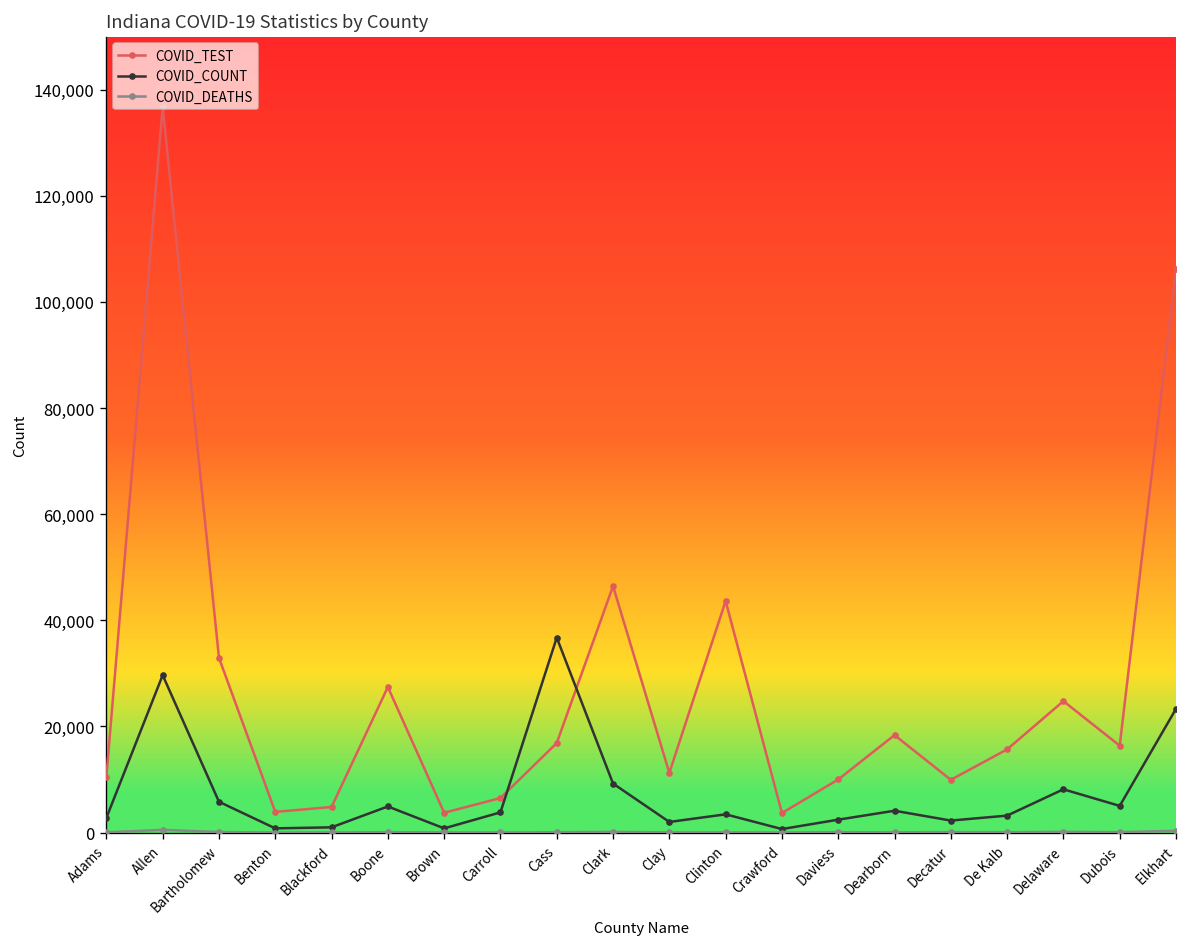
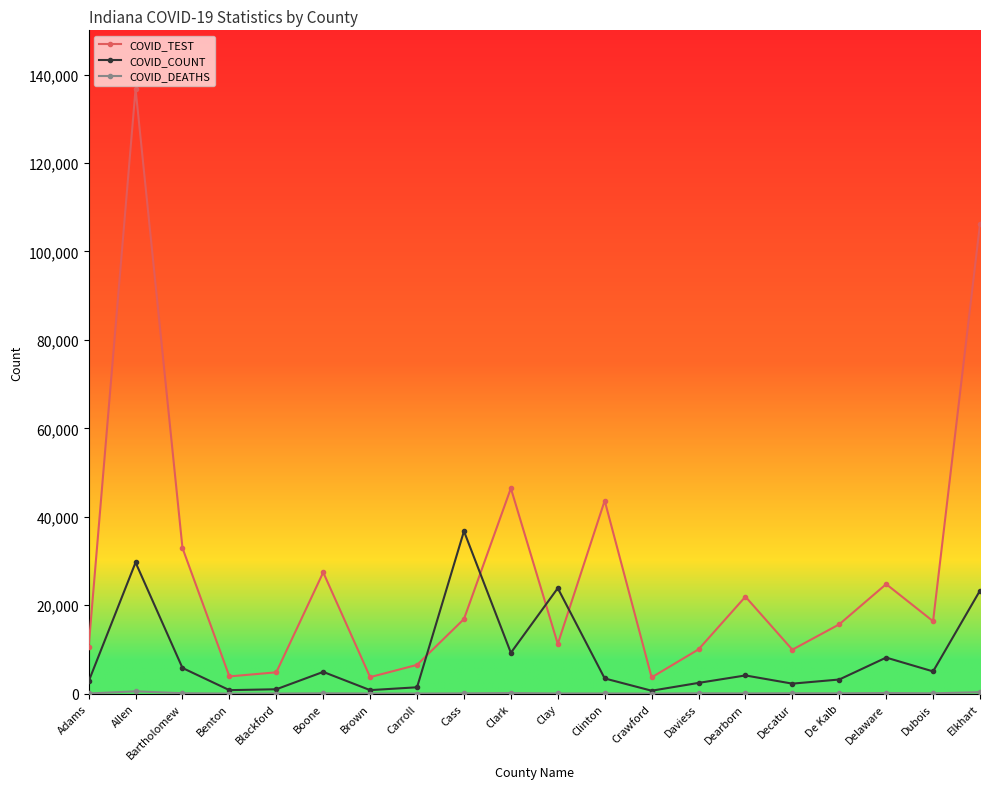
COVID_COUNT, Carroll: 4,000 -> 1,000
COVID_COUNT, Clay: 2,000 -> 24,000
COVID_TEST, Dearborn: 18,000 -> 22,000
